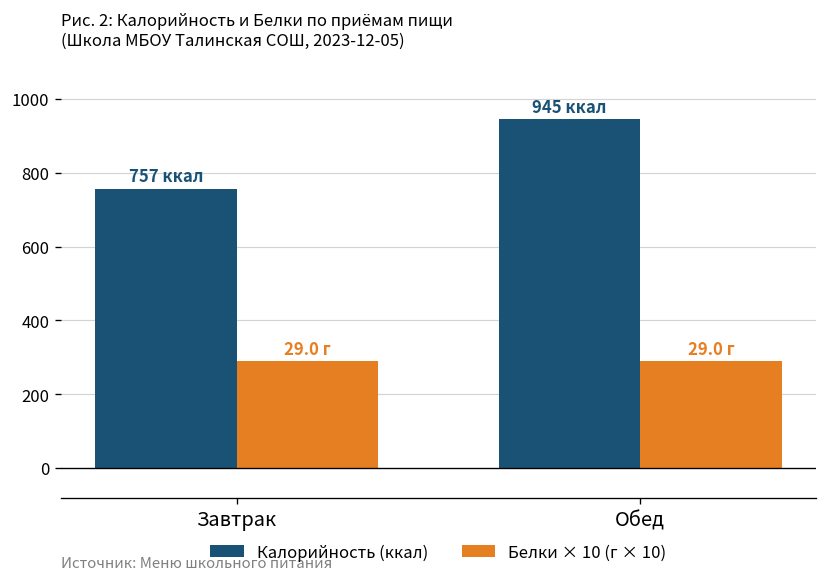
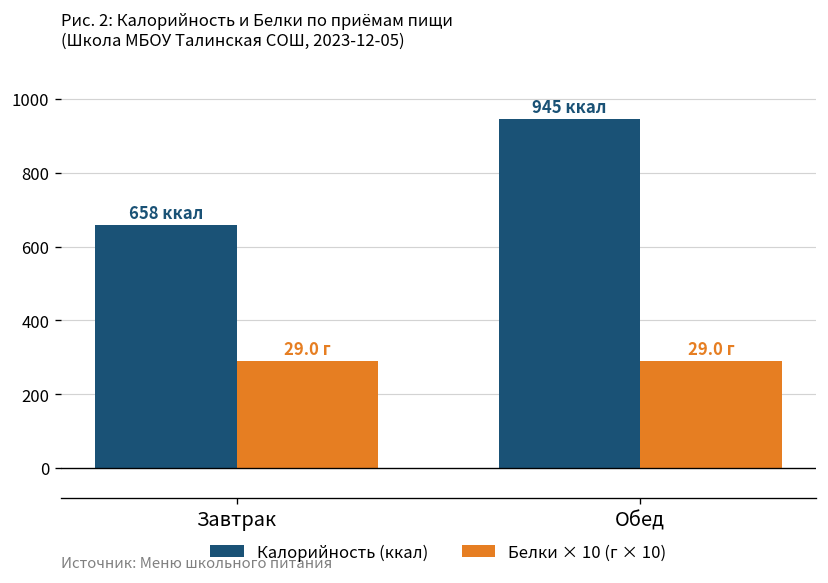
Калорийность (ккал), Завтрак: 757 -> 658
